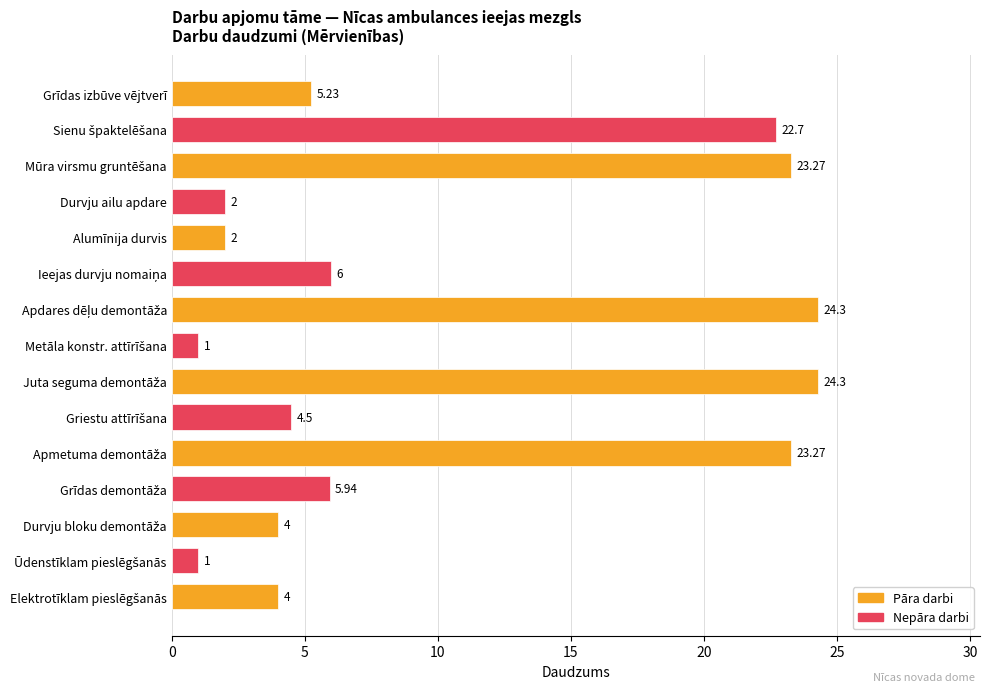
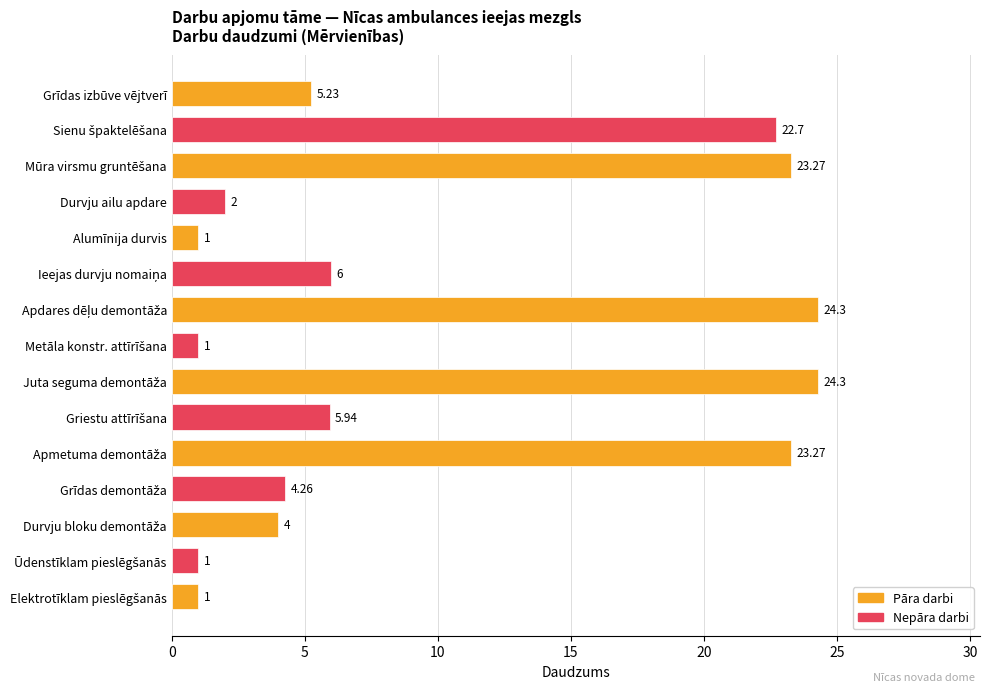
Alumīnija durvis: 2 -> 1
Griestu attīrīšana: 4.5 -> 5.94
Grīdas demontāža: 5.94 -> 4.26
Elektrotīklam pieslēgšanās: 4 -> 1
